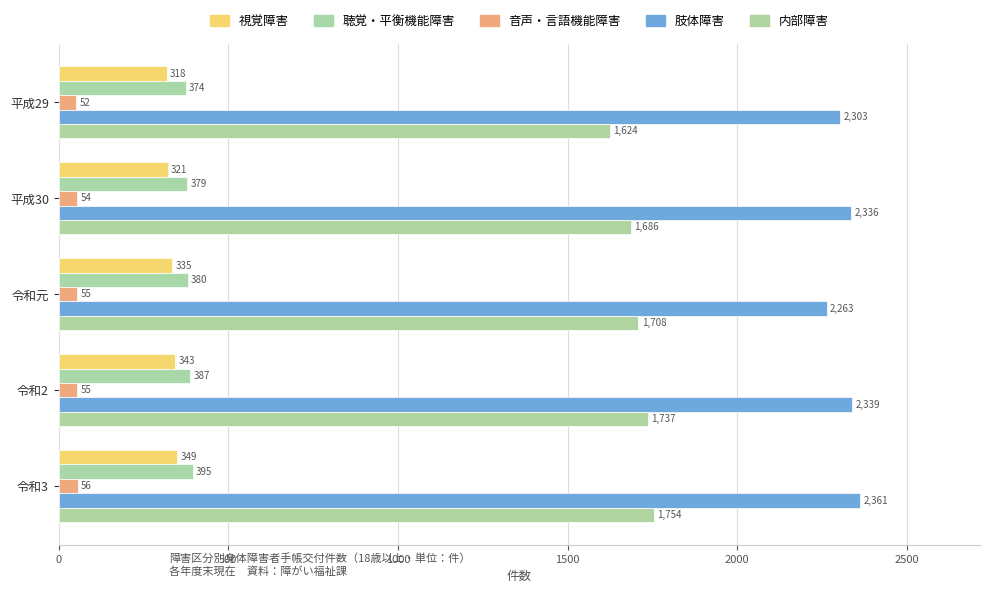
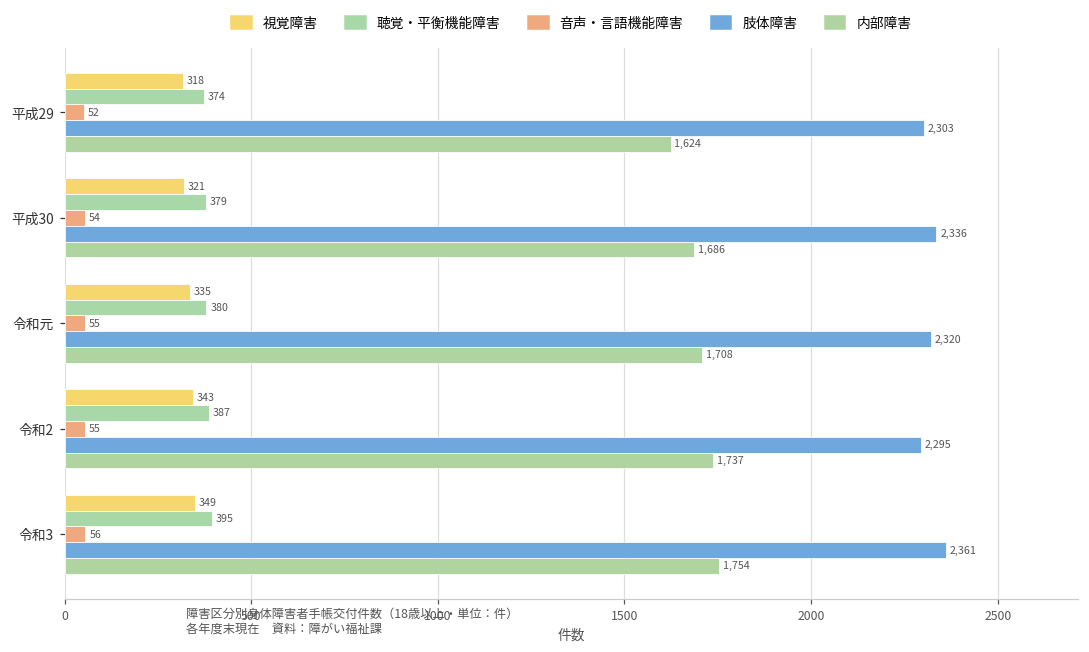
肢体障害, 令和元: 2,263 -> 2,320
肢体障害, 令和2: 2,339 -> 2,295
